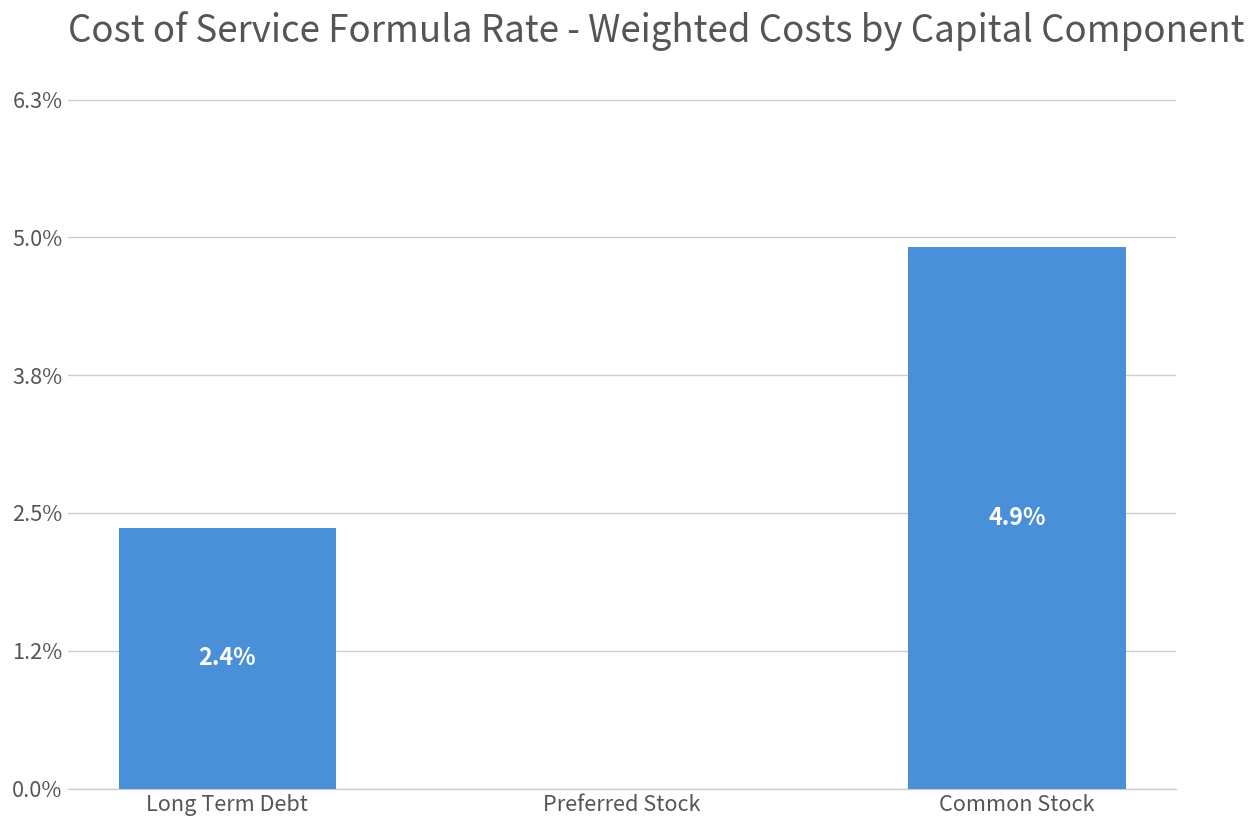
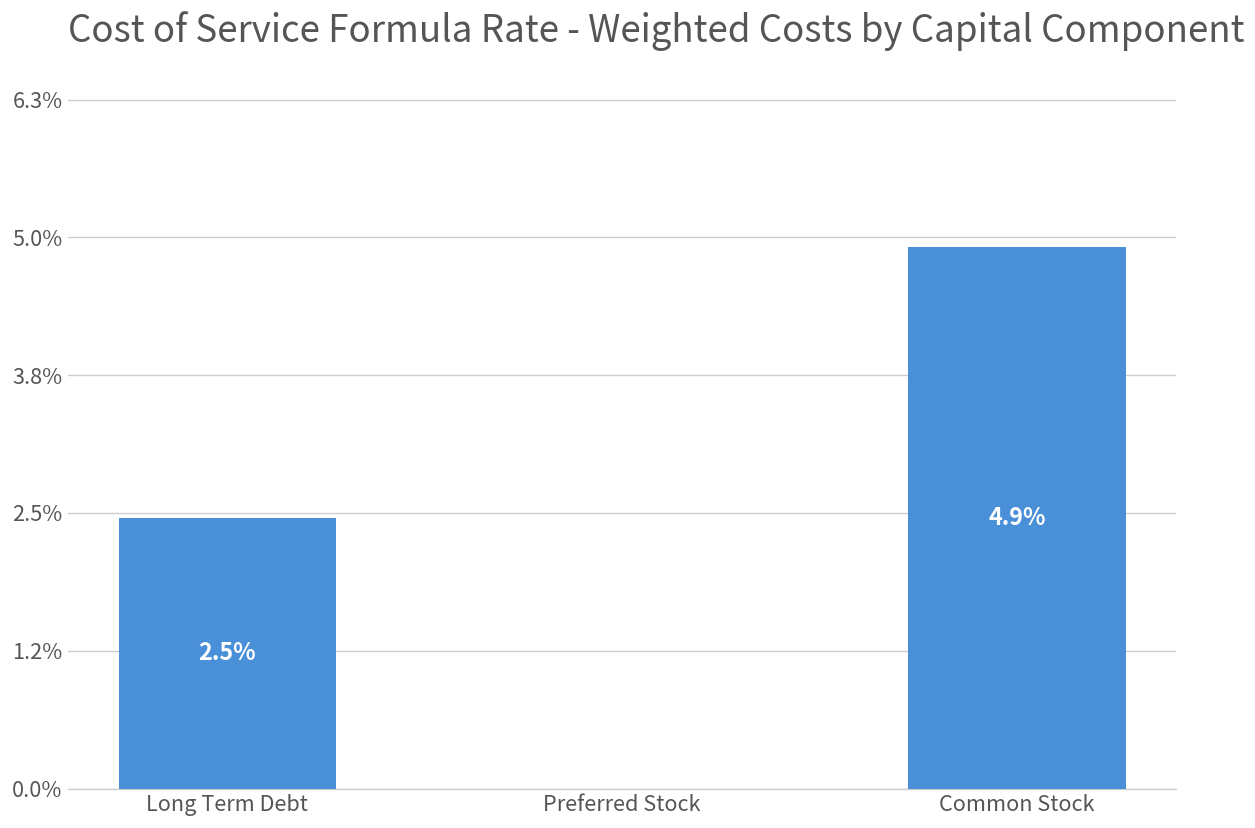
Long Term Debt: 2.4% -> 2.5%
